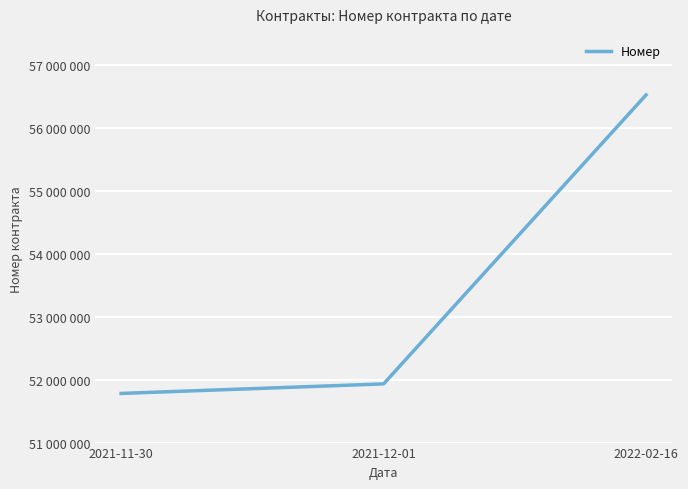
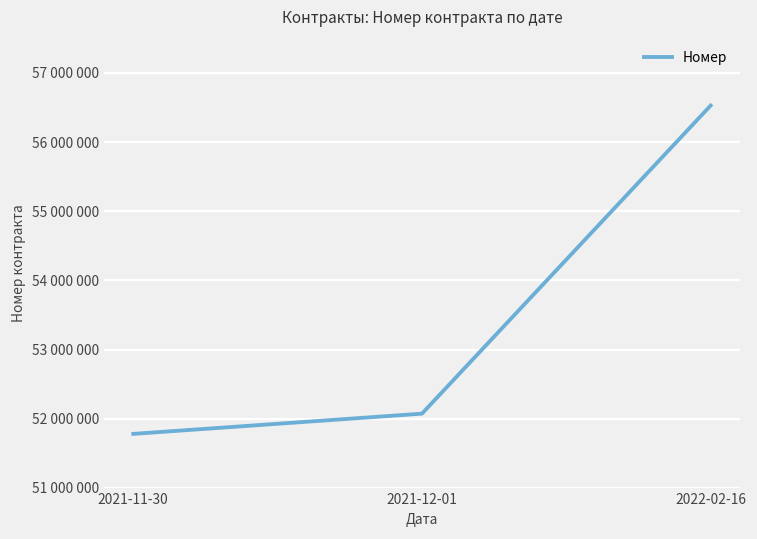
2021-12-01: 51900000 -> 52100000
